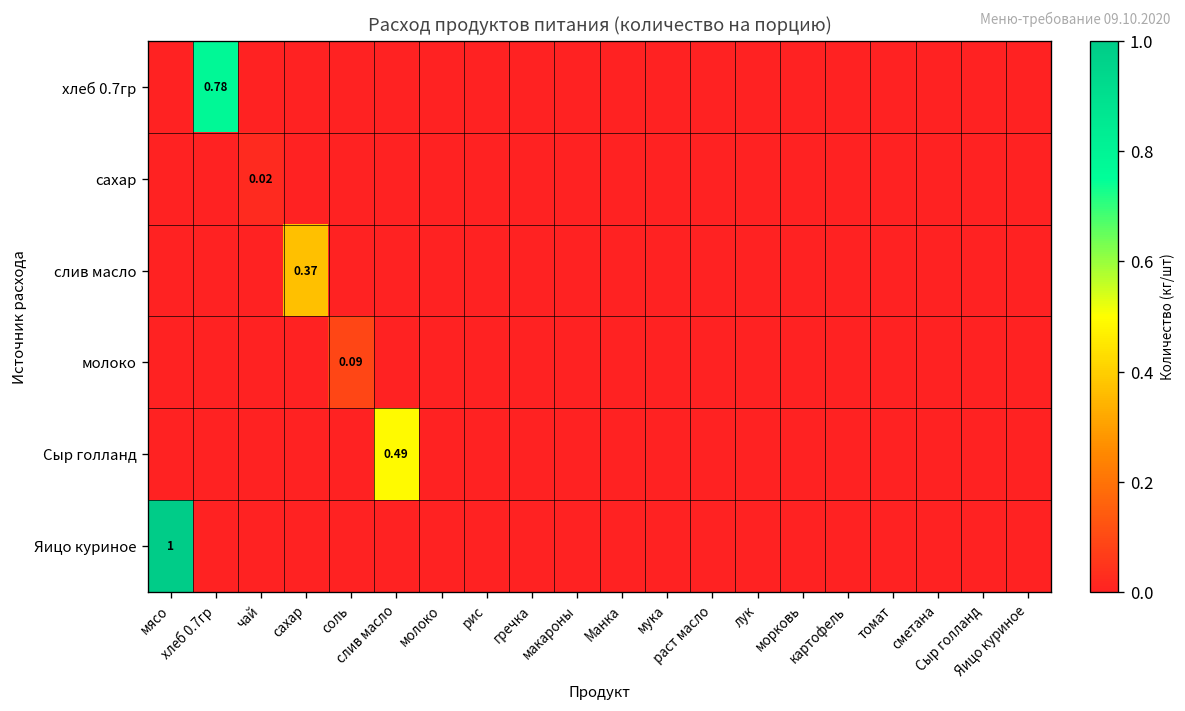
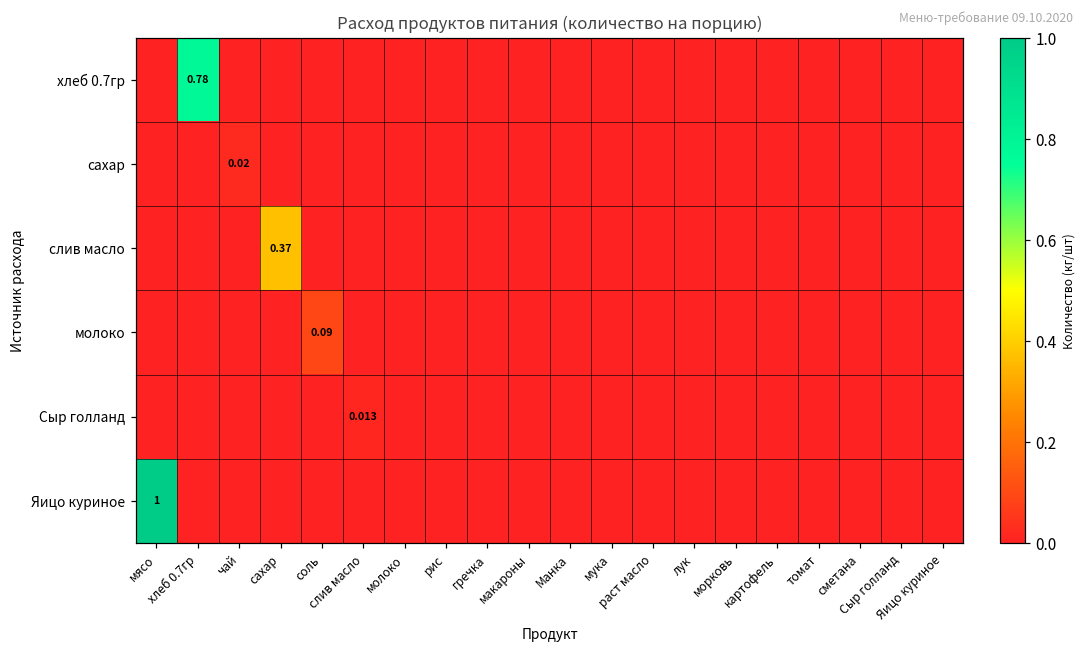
Сыр голланд, слив масло: 0.49 -> 0.013
